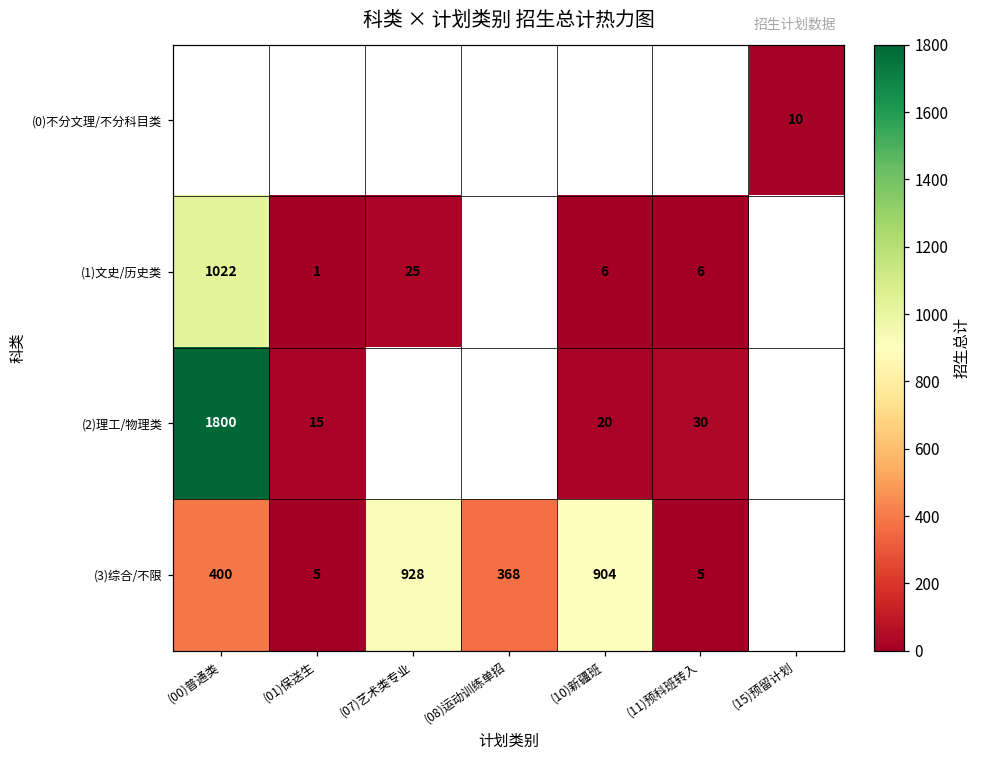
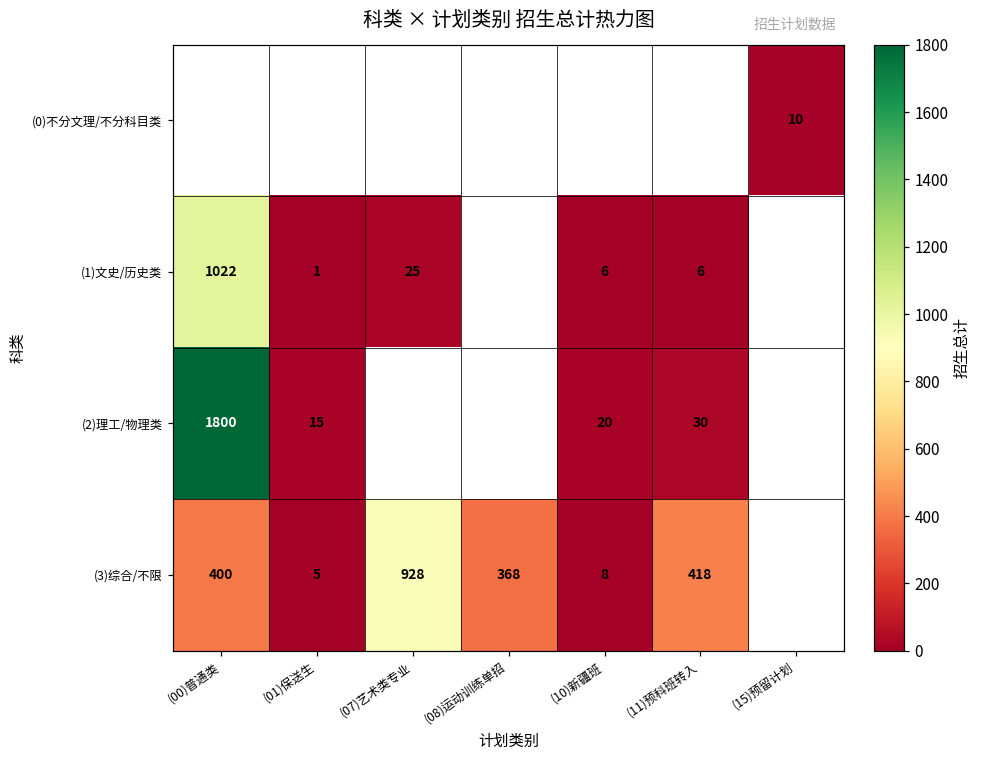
(3)综合/不限, (10)新疆班: 904 -> 8
(3)综合/不限, (11)预科班转入: 5 -> 418
